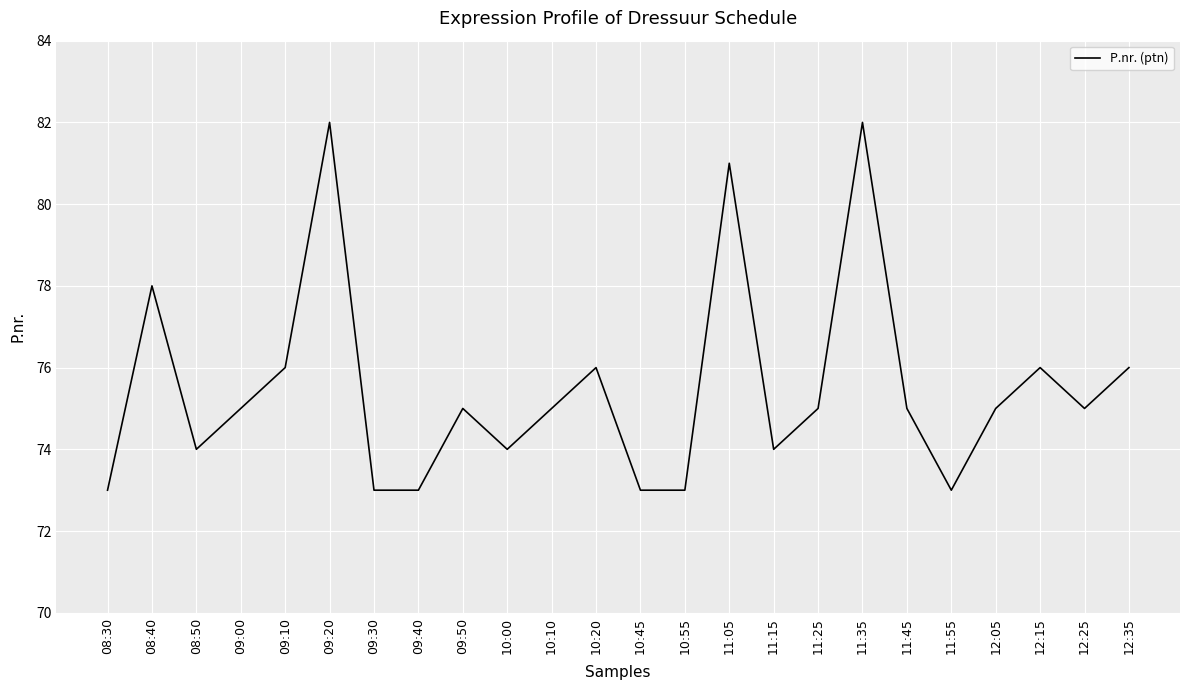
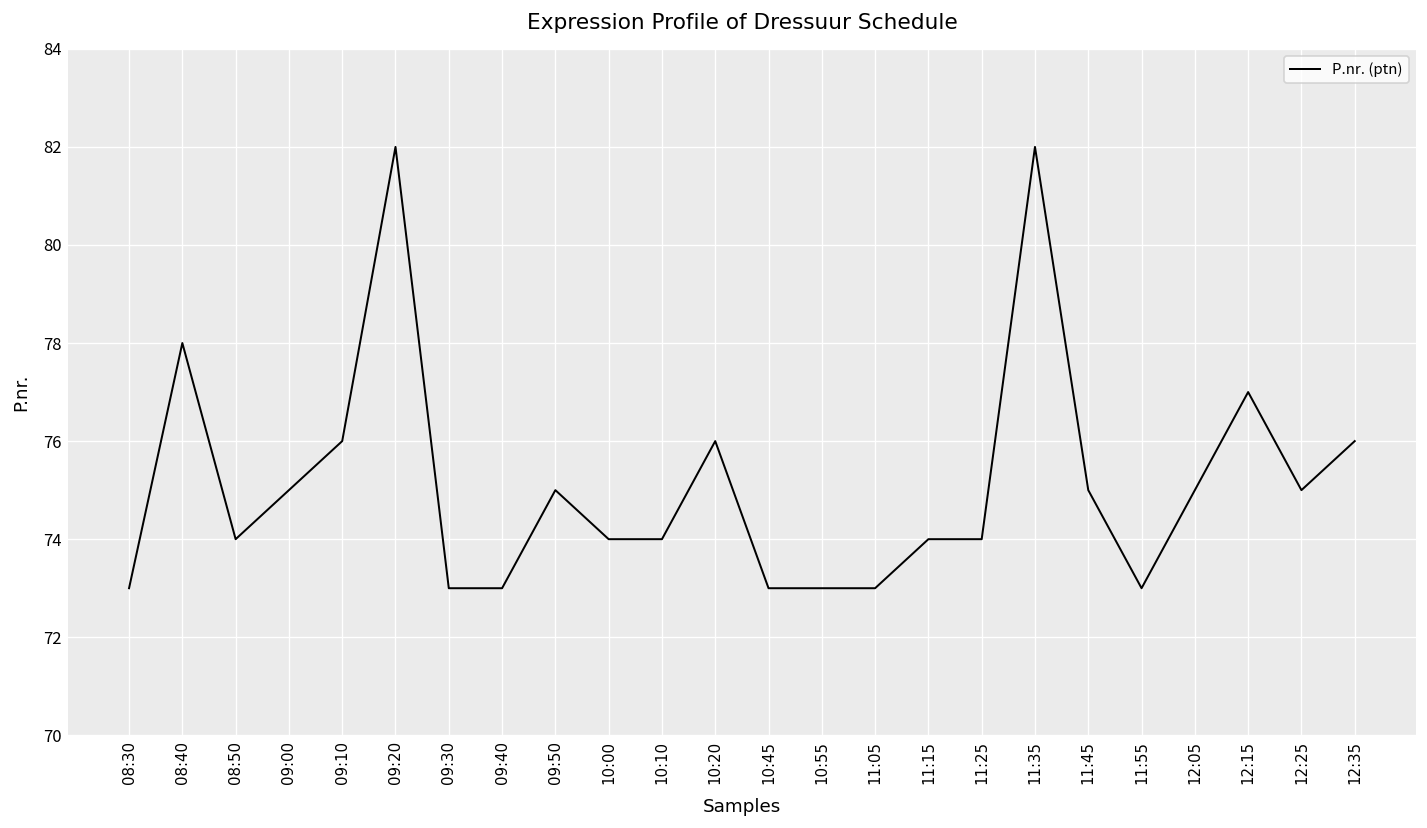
10:10: 75 -> 74
11:05: 81 -> 73
11:25: 75 -> 74
12:15: 76 -> 77
